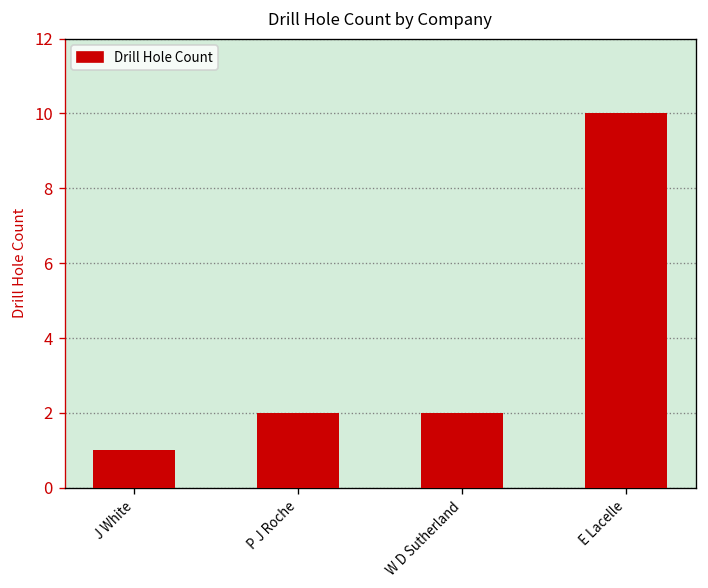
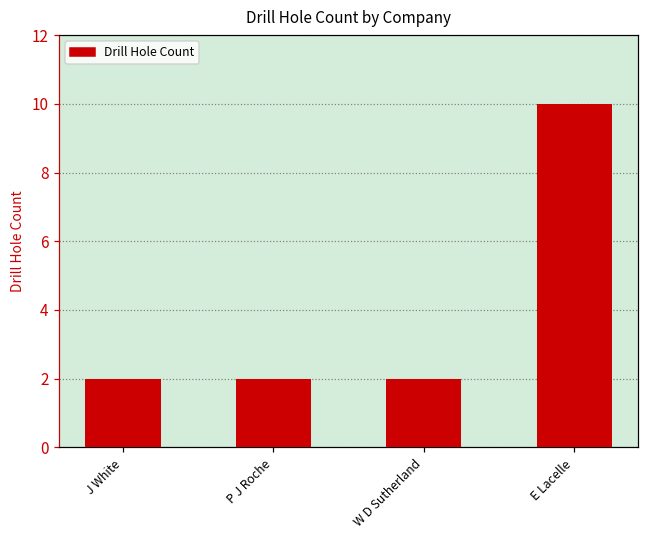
J White: 1 -> 2
